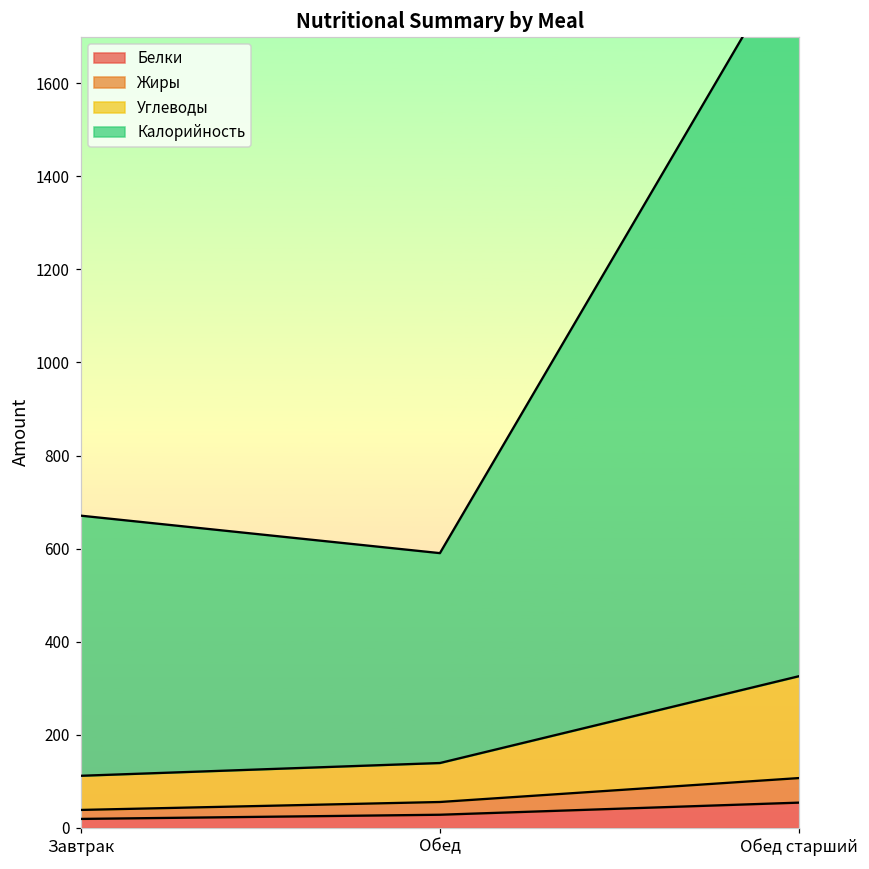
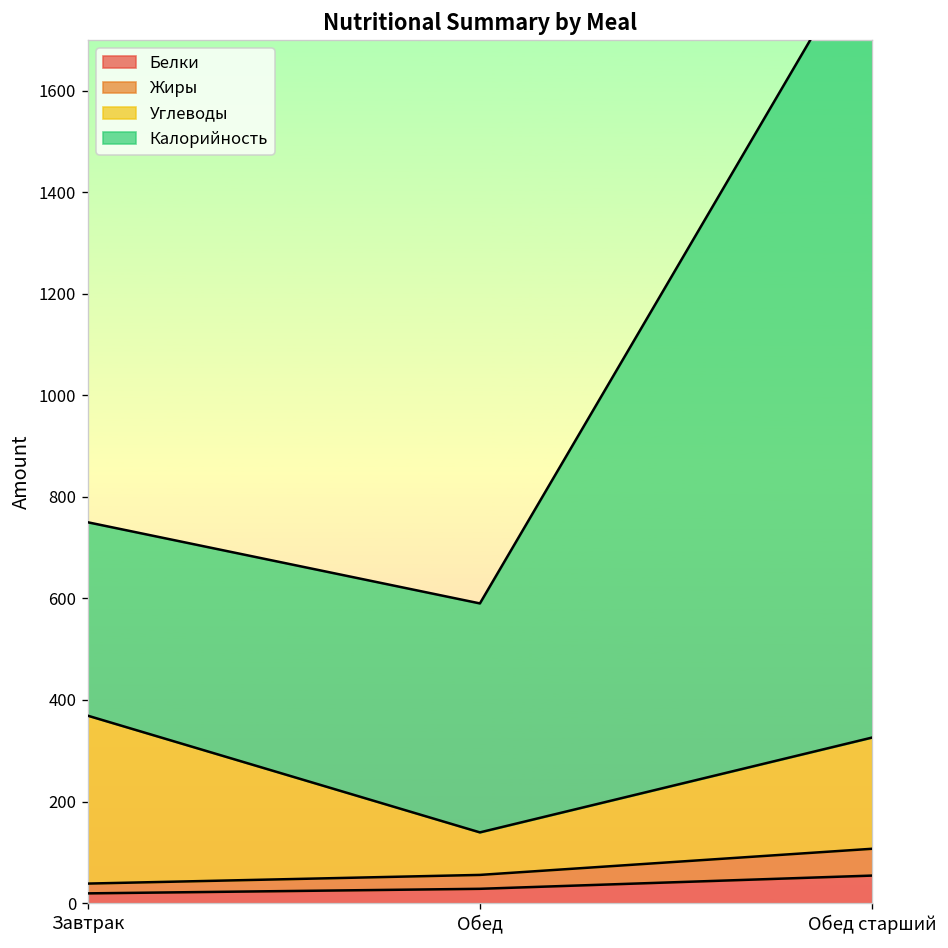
Углеводы, Завтрак: 70 -> 330
Калорийность, Завтрак: 560 -> 380
